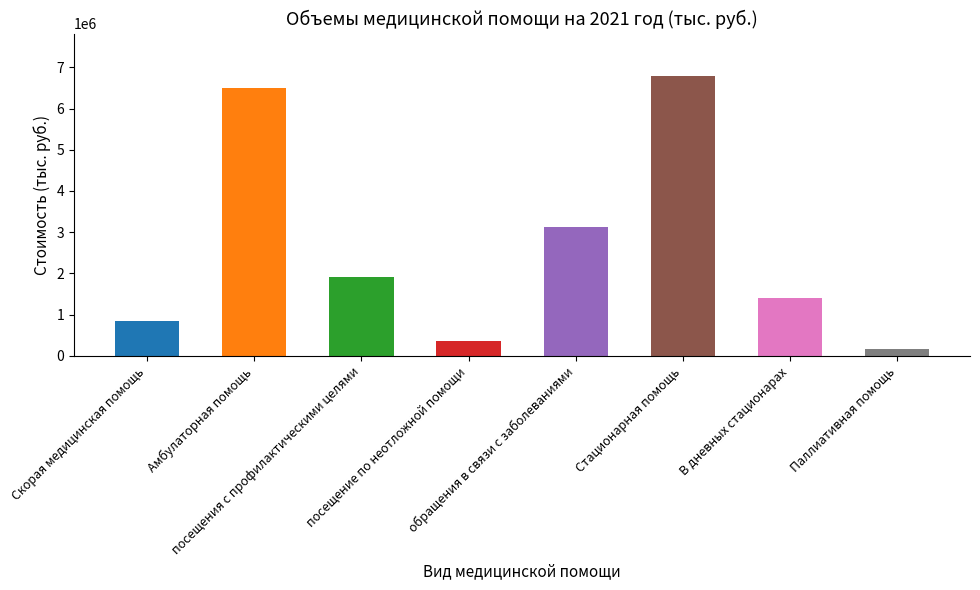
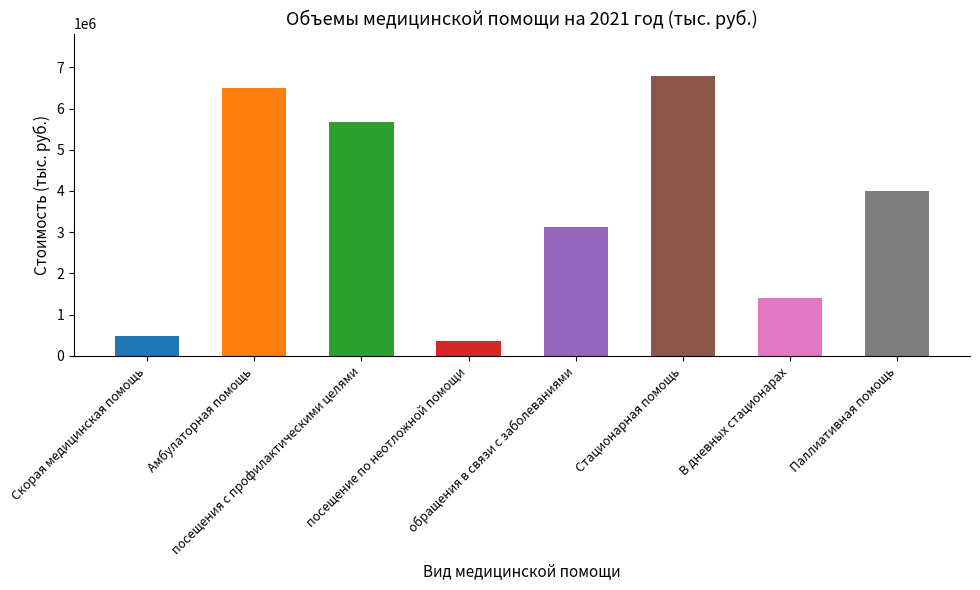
Скорая медицинская помощь: 900000 -> 500000
посещения с профилактическими целями: 1900000 -> 5700000
Паллиативная помощь: 200000 -> 4000000
